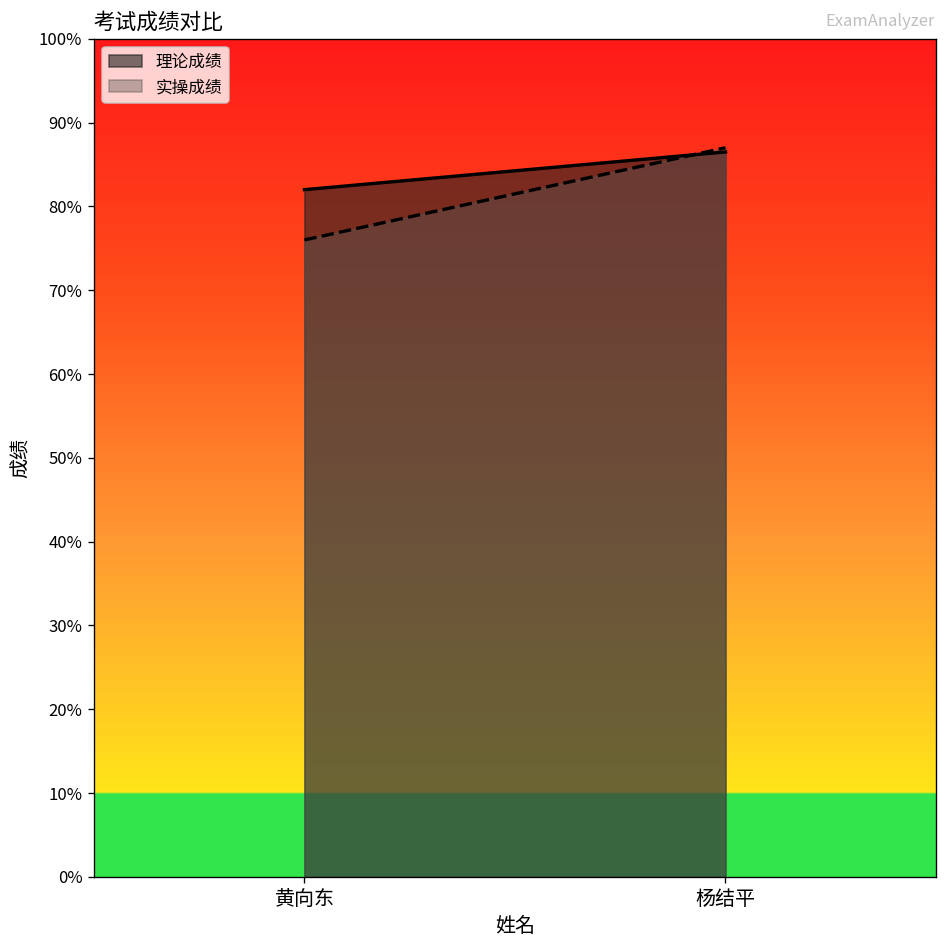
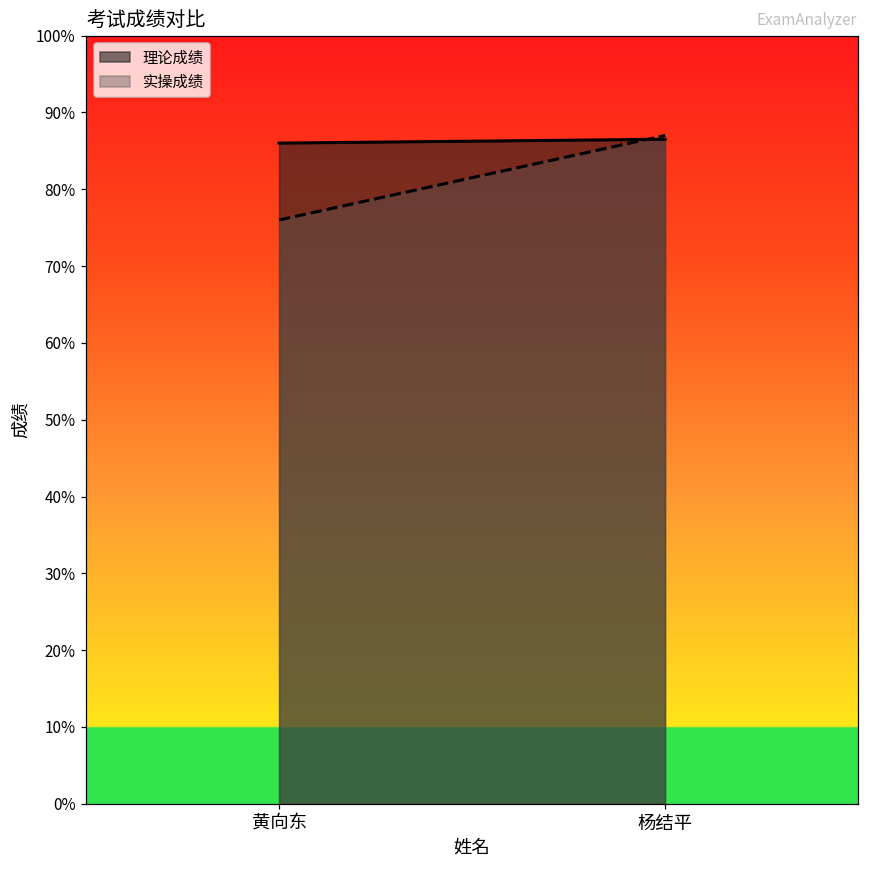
理论成绩, 黄向东: 82% -> 86%
